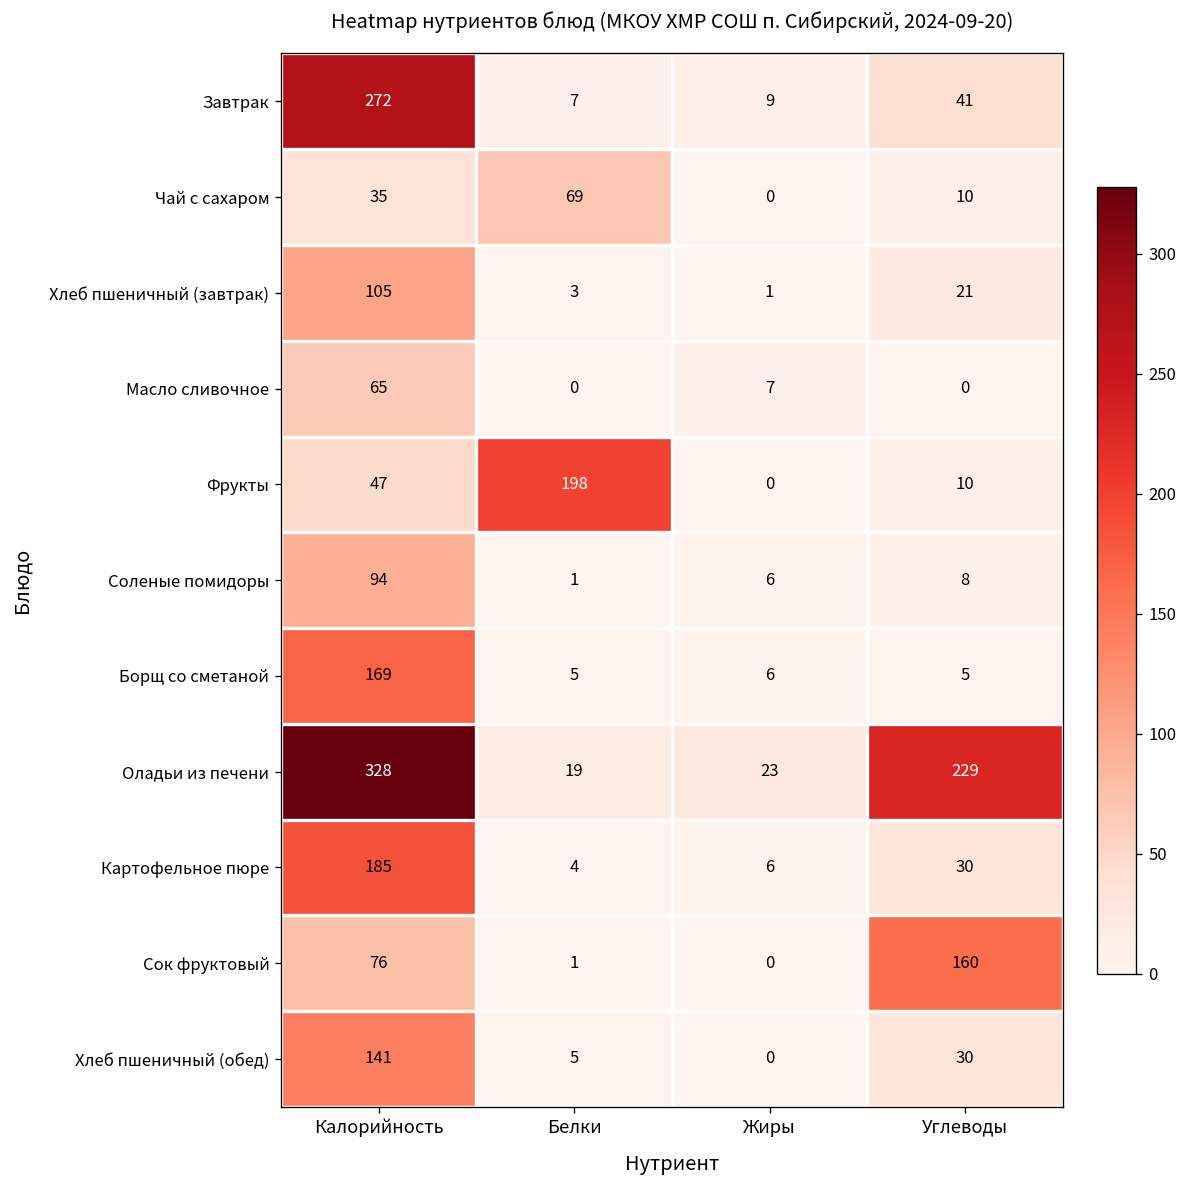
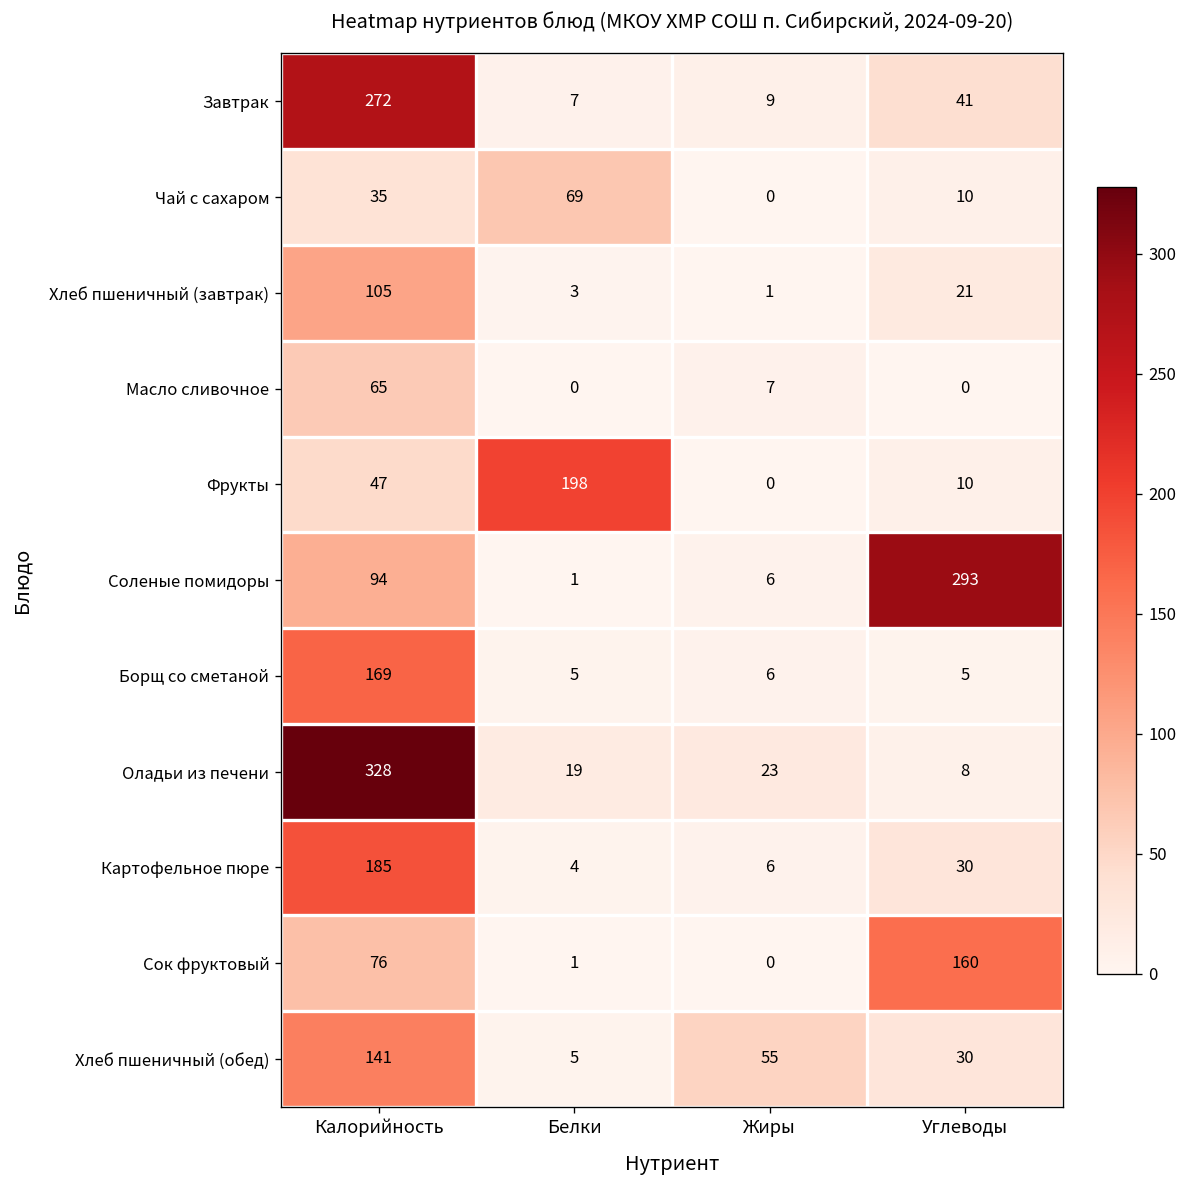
Соленые помидоры, Углеводы: 8 -> 293
Оладьи из печени, Углеводы: 229 -> 8
Хлеб пшеничный (обед), Жиры: 0 -> 55
